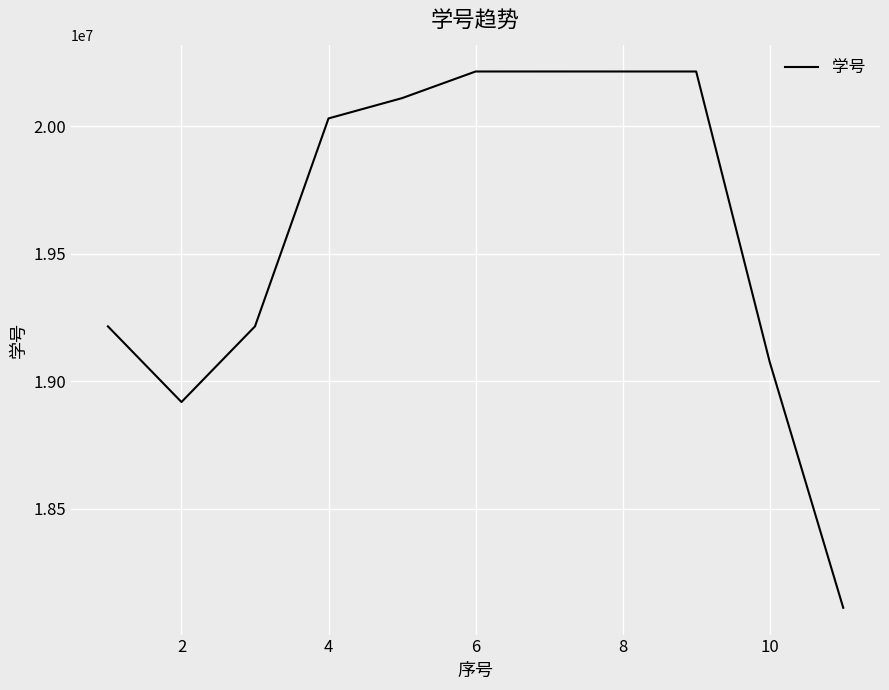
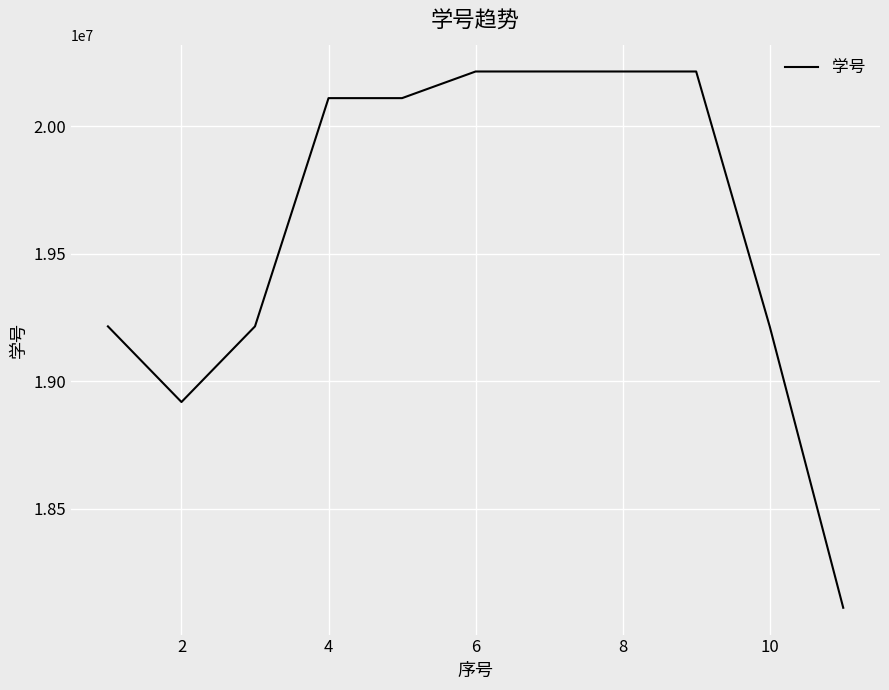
4: 20030000 -> 20110000
10: 19080000 -> 19220000
